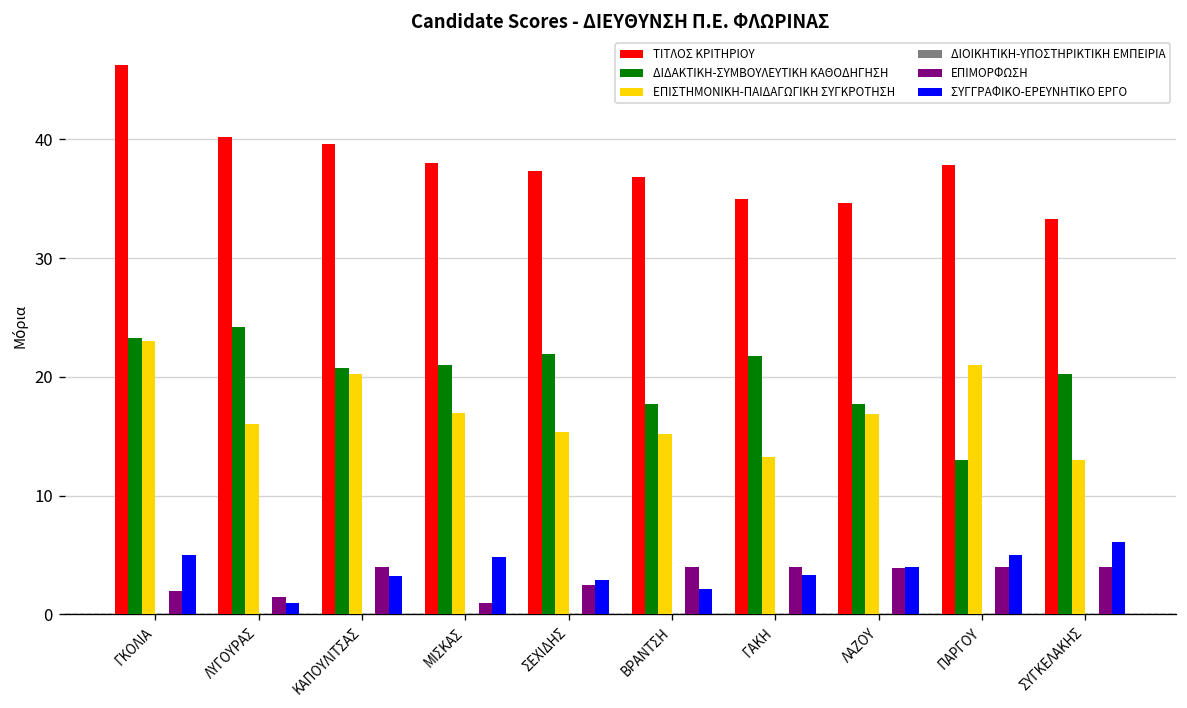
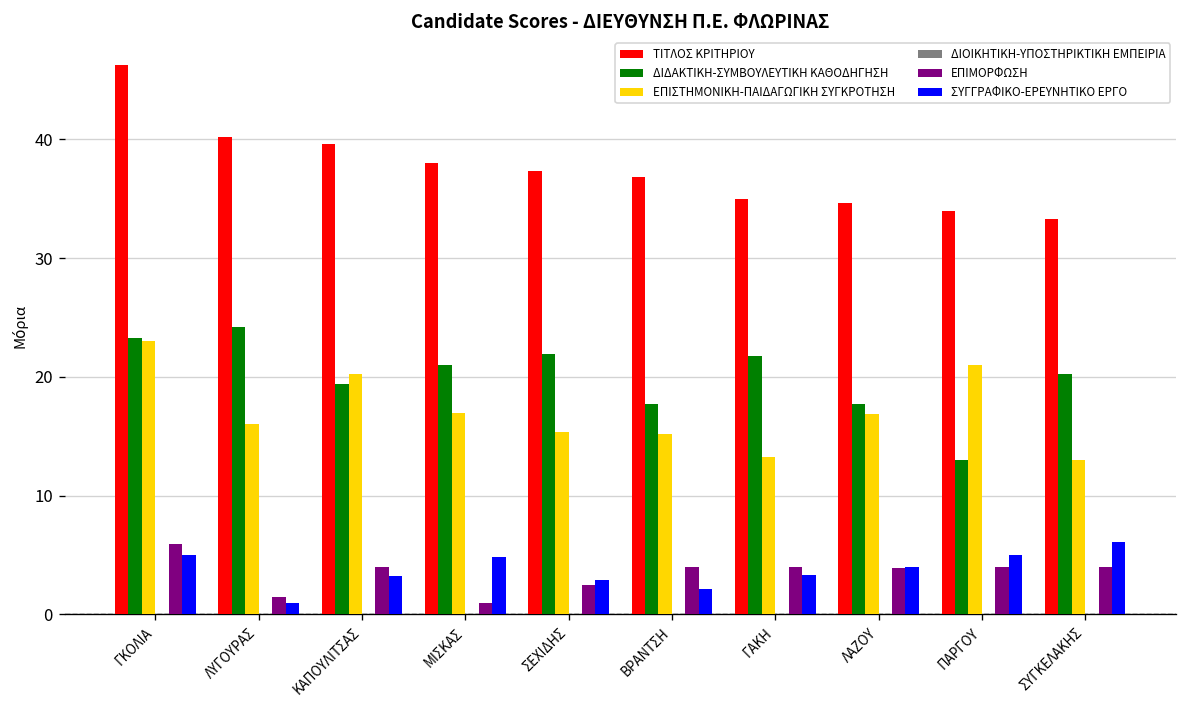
ΕΠΙΜΟΡΦΩΣΗ, ΓΚΟΛΙΑ: 2 -> 6
ΔΙΔΑΚΤΙΚΗ-ΣΥΜΒΟΥΛΕΥΤΙΚΗ ΚΑΘΟΔΗΓΗΣΗ, ΚΑΠΟΥΛΙΤΣΑΣ: 21 -> 19
ΤΙΤΛΟΣ ΚΡΙΤΗΡΙΟΥ, ΠΑΡΓΟΥ: 38 -> 34
